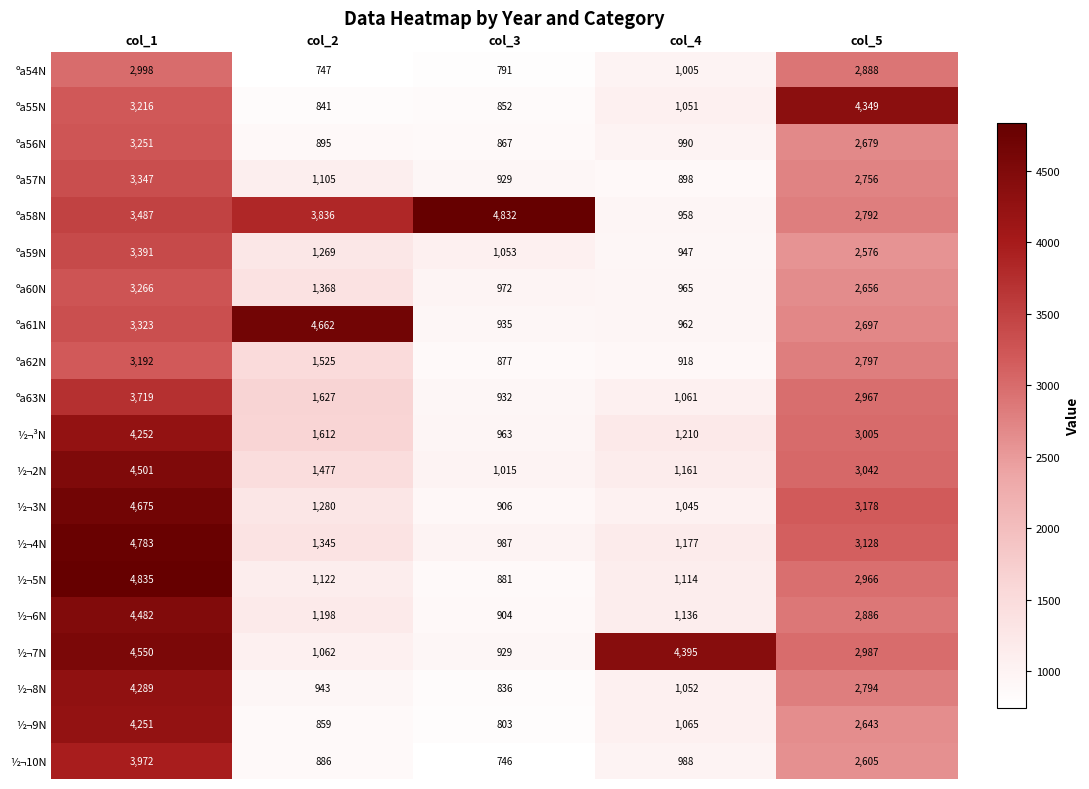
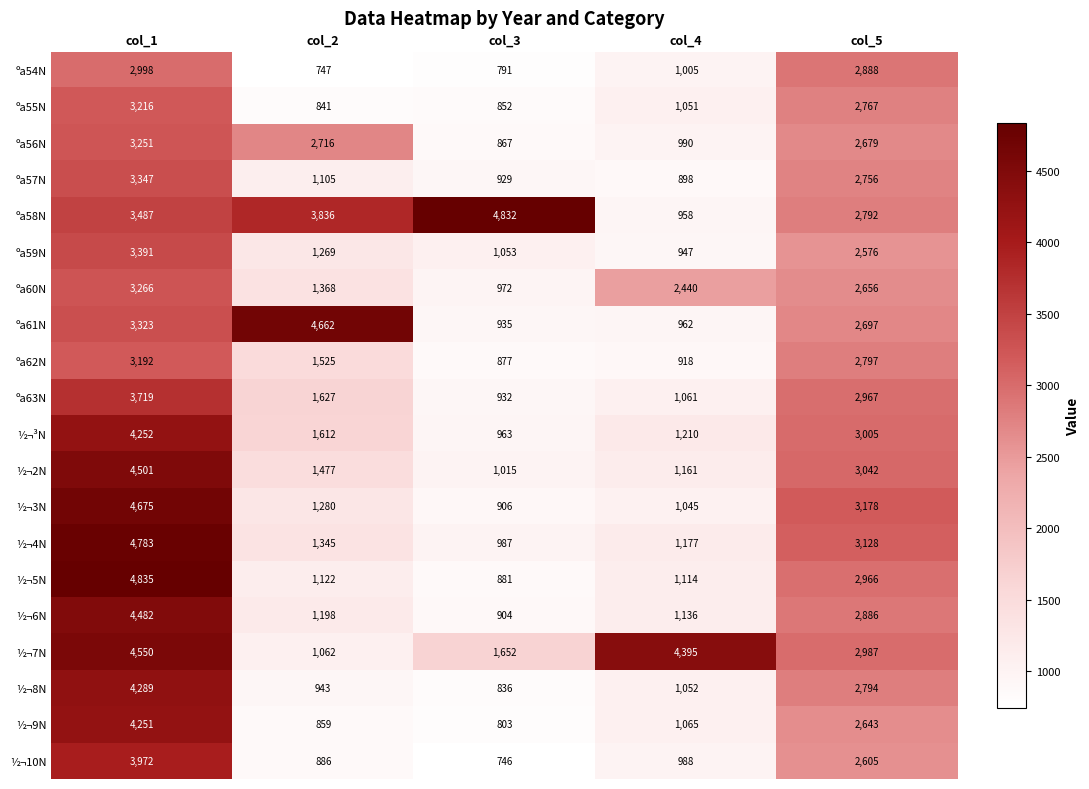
ºa55N, col_5: 4,349 -> 2,767
ºa56N, col_2: 895 -> 2,716
ºa60N, col_4: 965 -> 2,440
½¬7N, col_3: 929 -> 1,652
